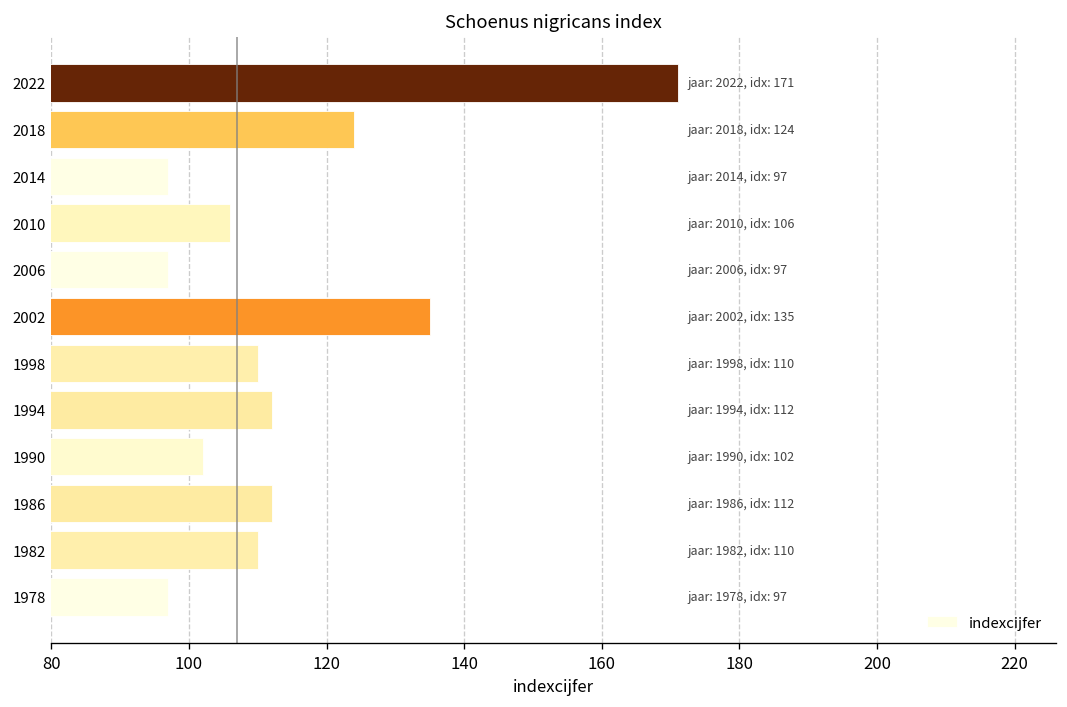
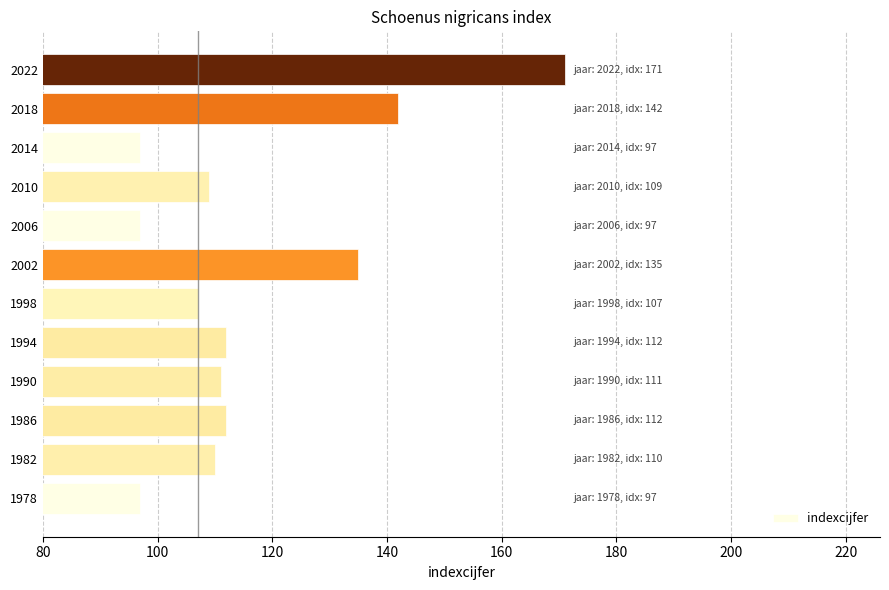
2018: 124 -> 142
2010: 106 -> 109
1998: 110 -> 107
1990: 102 -> 111
